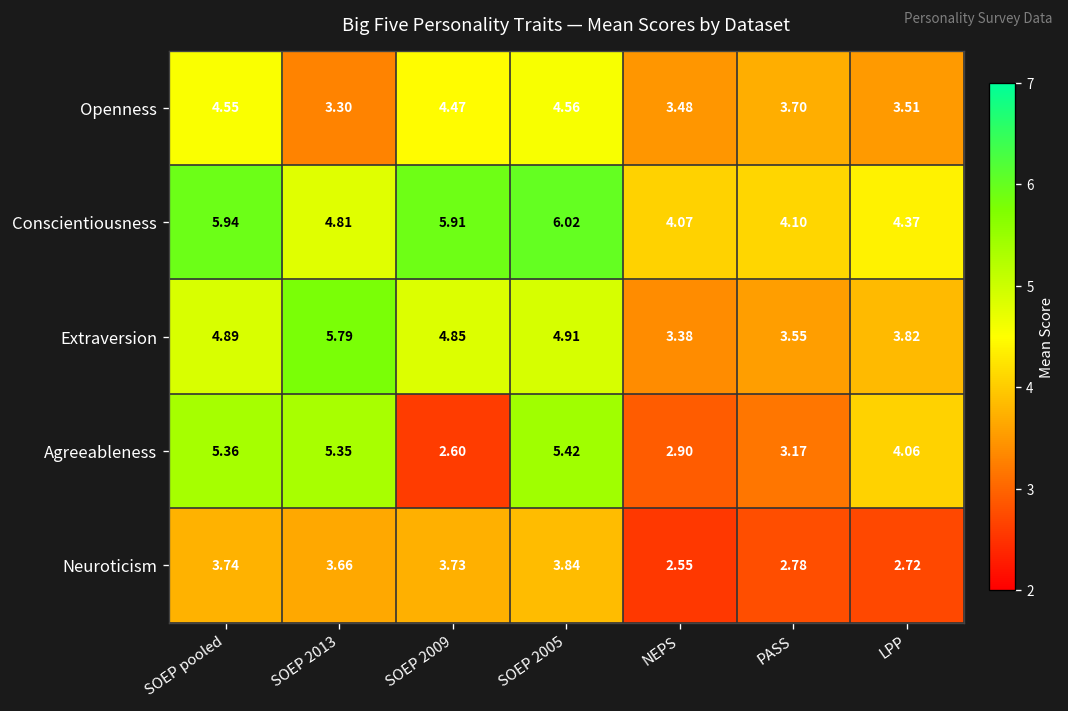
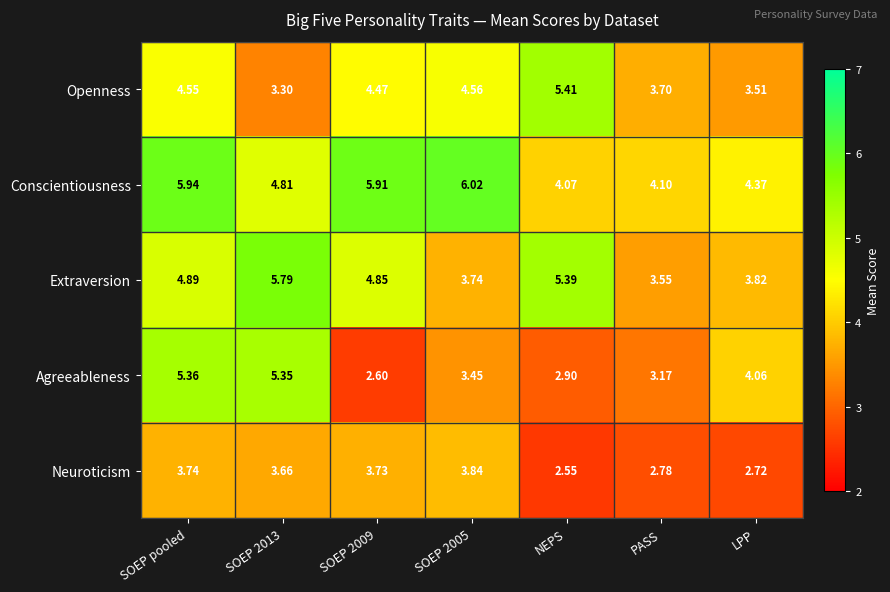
Openness, NEPS: 3.48 -> 5.41
Extraversion, SOEP 2005: 4.91 -> 3.74
Extraversion, NEPS: 3.38 -> 5.39
Agreeableness, SOEP 2005: 5.42 -> 3.45
